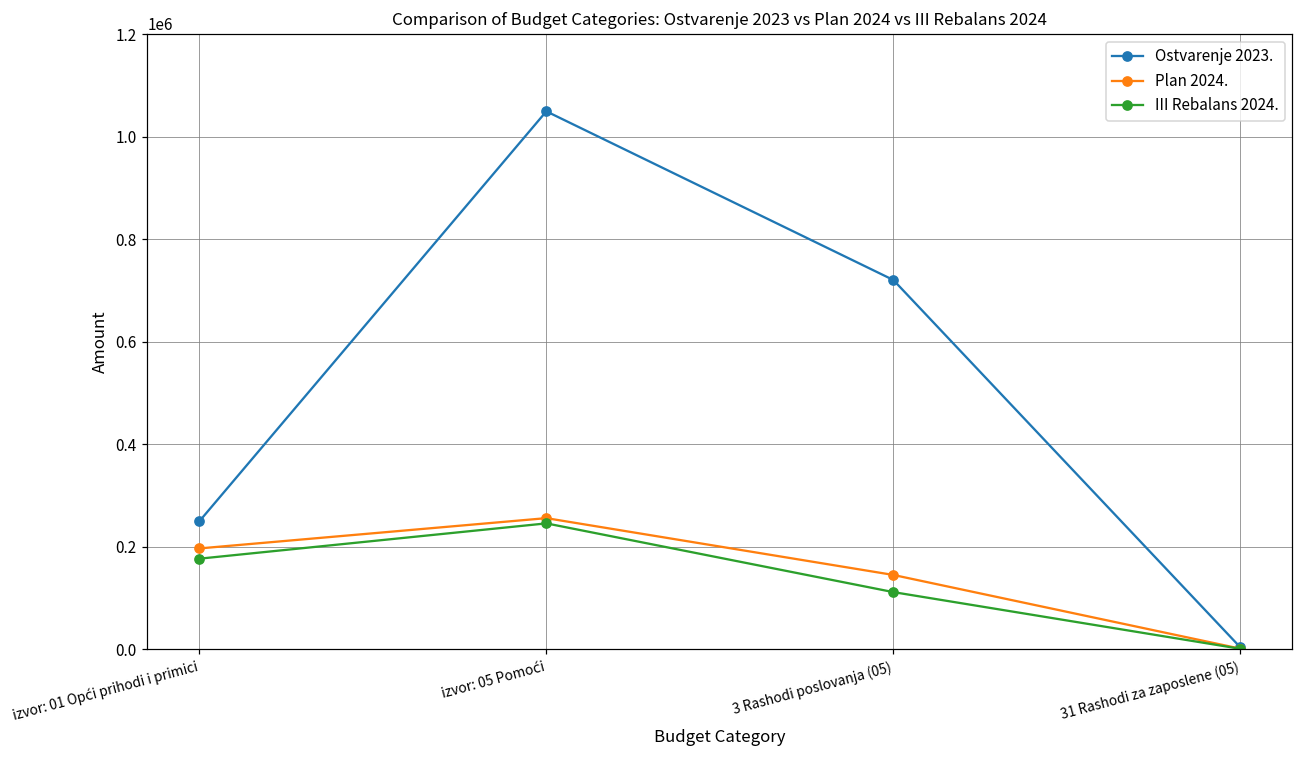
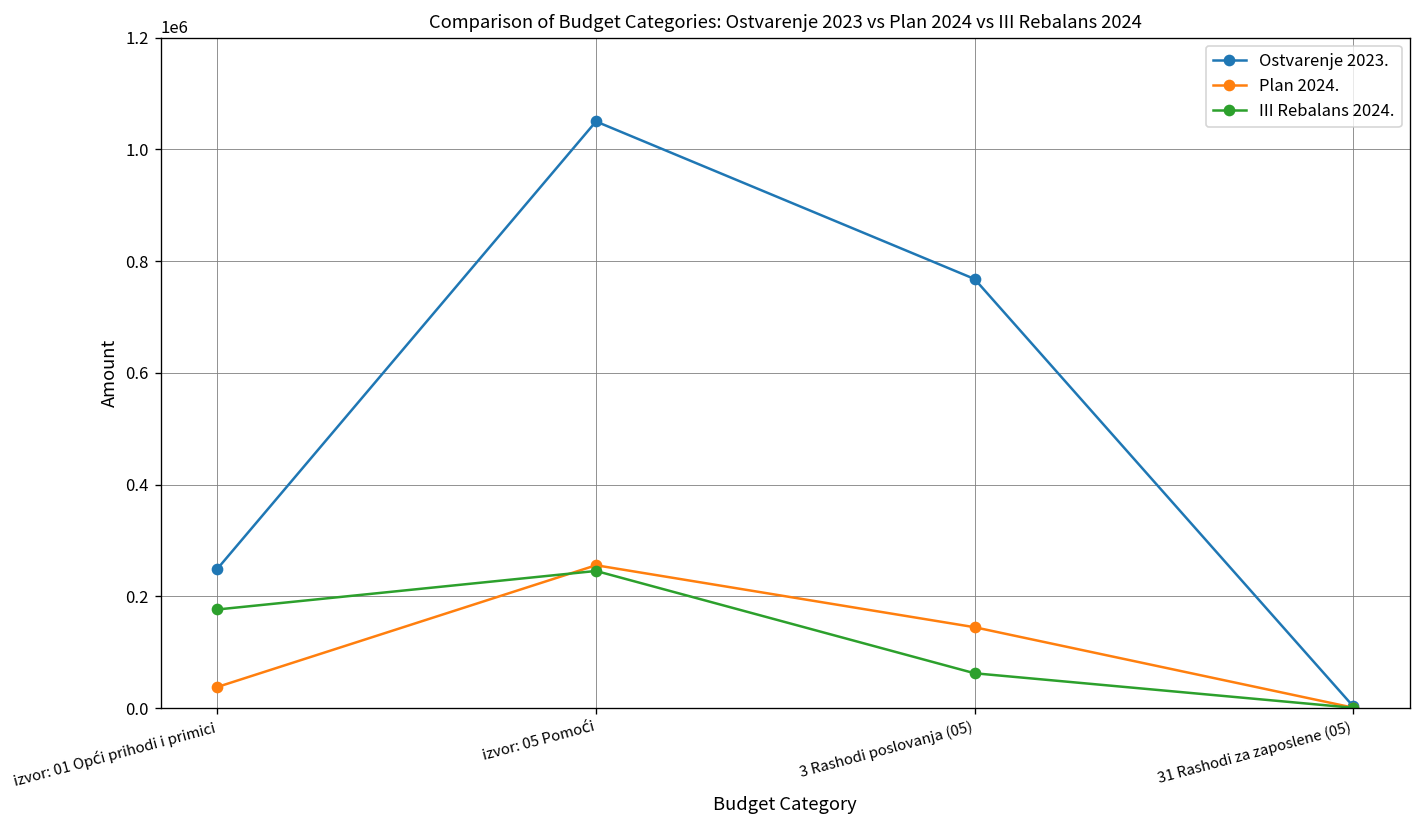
Plan 2024., izvor: 01 Opći prihodi i primici: 200000 -> 40000
Ostvarenje 2023., 3 Rashodi poslovanja (05): 720000 -> 770000
III Rebalans 2024., 3 Rashodi poslovanja (05): 110000 -> 60000
